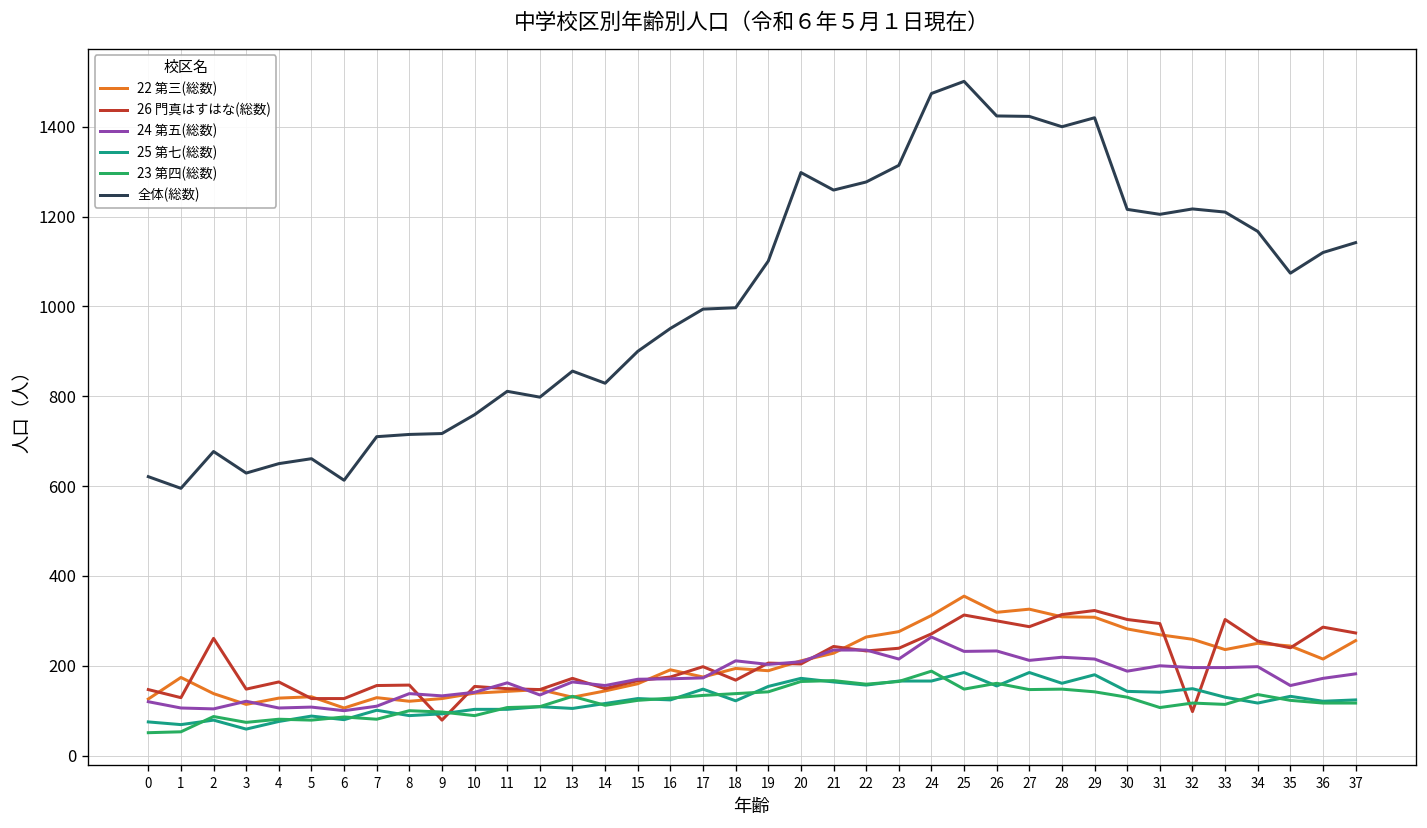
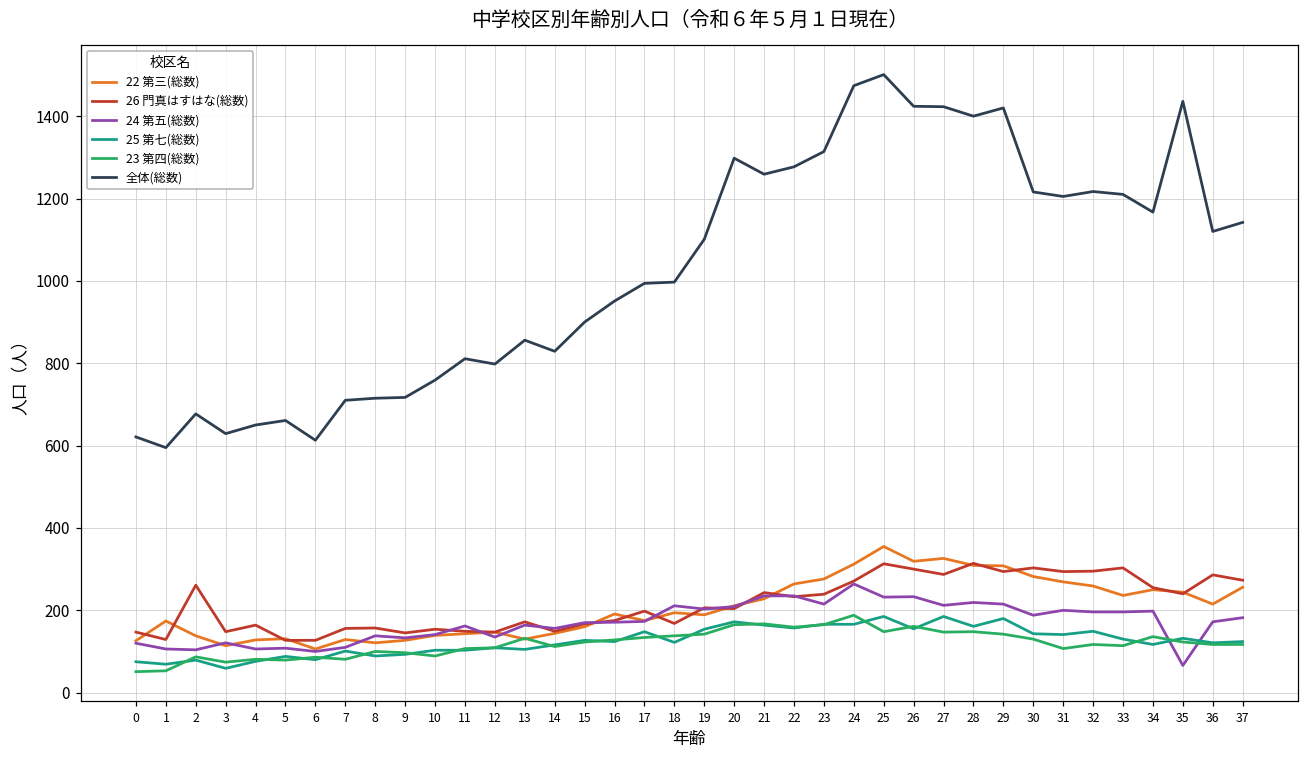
26 門真はすはな(総数), 9: 80 -> 150
26 門真はすはな(総数), 29: 320 -> 290
26 門真はすはな(総数), 32: 100 -> 300
24 第五(総数), 35: 160 -> 70
全体(総数), 35: 1070 -> 1440
